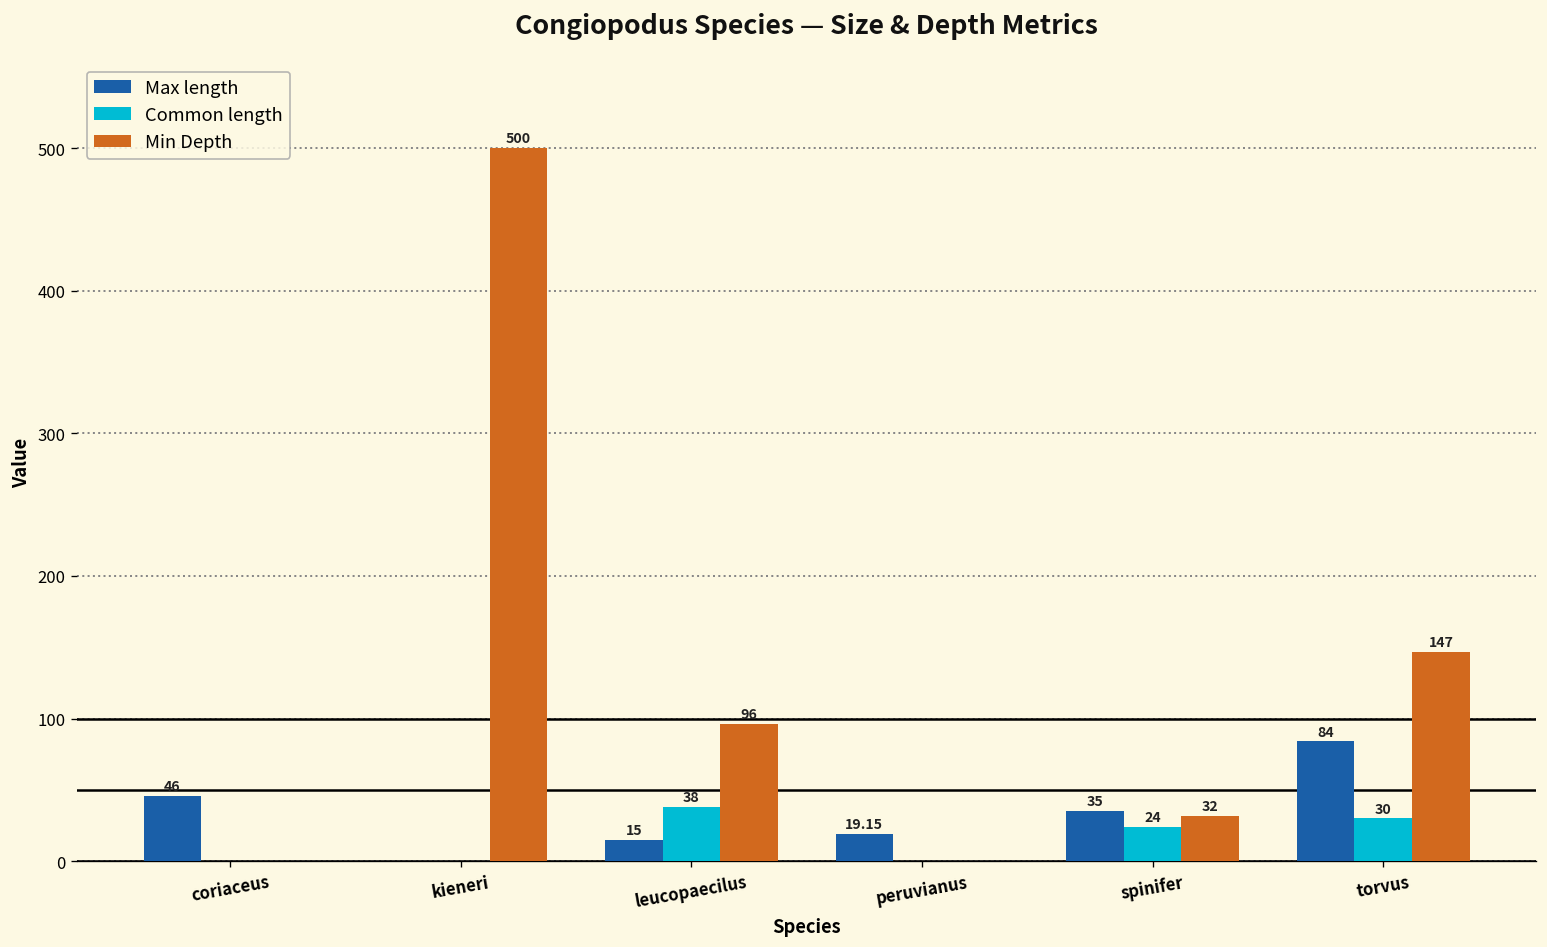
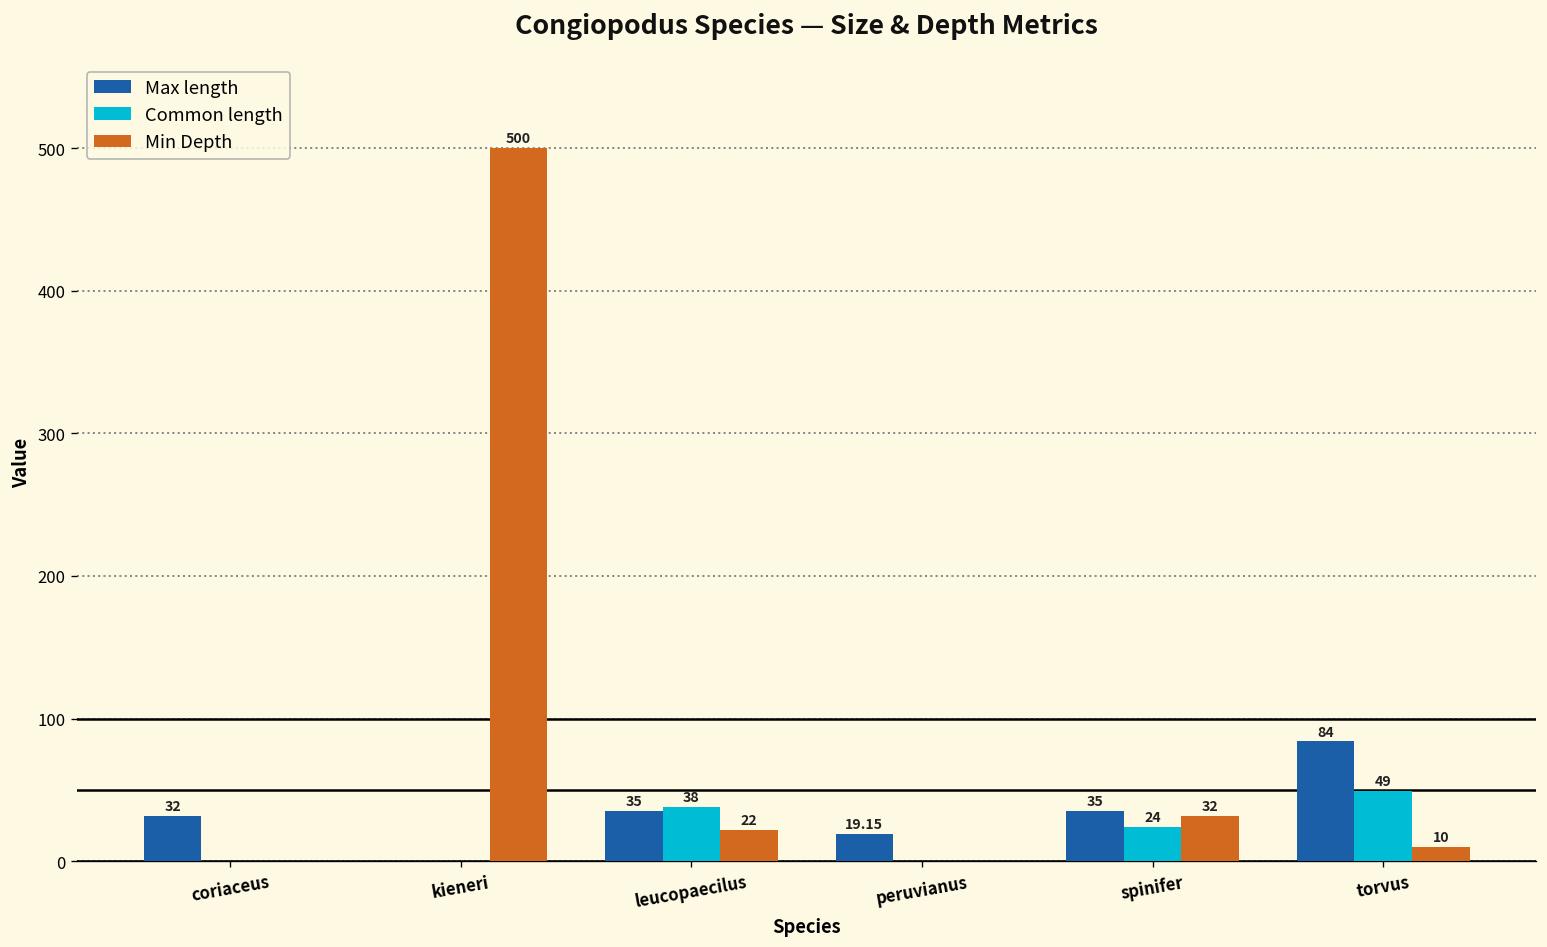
Max length, coriaceus: 46 -> 32
Max length, leucopaecilus: 15 -> 35
Min Depth, leucopaecilus: 96 -> 22
Common length, torvus: 30 -> 49
Min Depth, torvus: 147 -> 10
